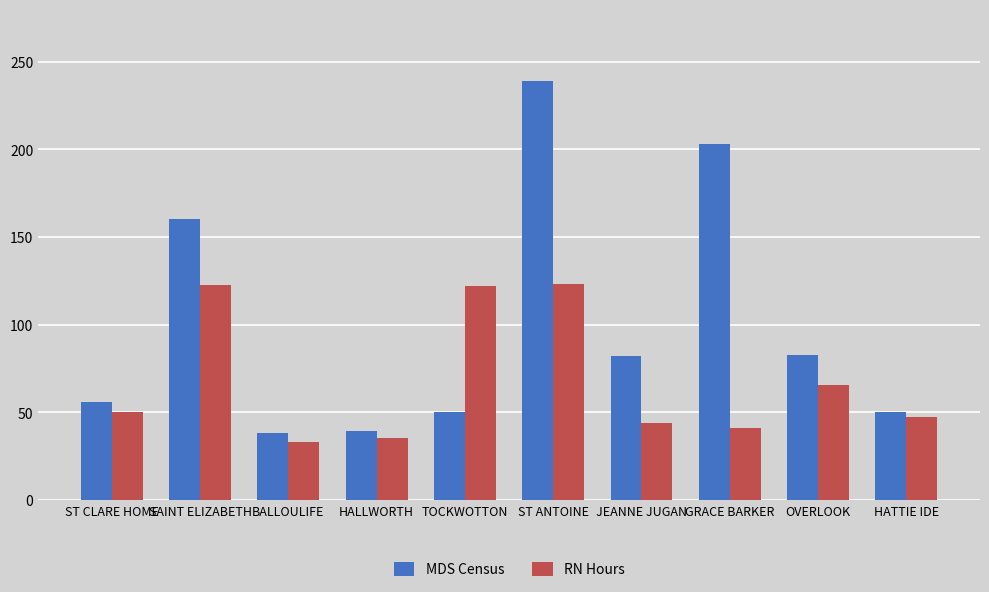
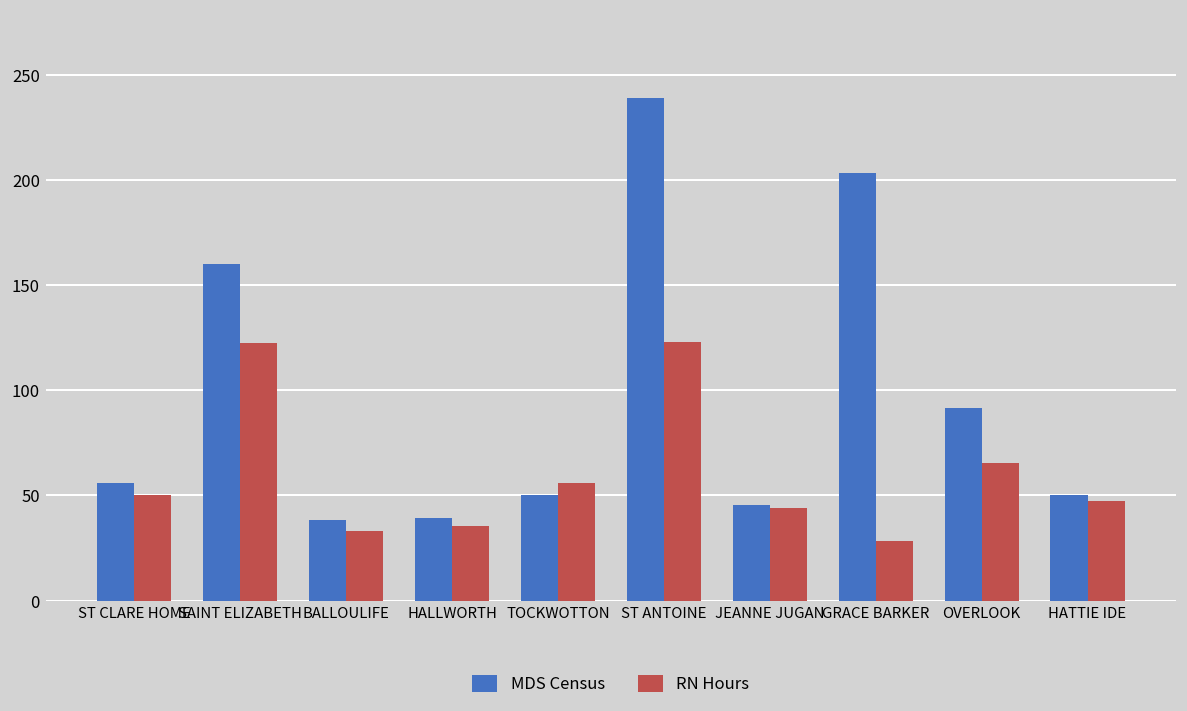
RN Hours, TOCKWOTTON: 122 -> 56
MDS Census, JEANNE JUGAN: 82 -> 45
RN Hours, GRACE BARKER: 41 -> 29
MDS Census, OVERLOOK: 83 -> 91
